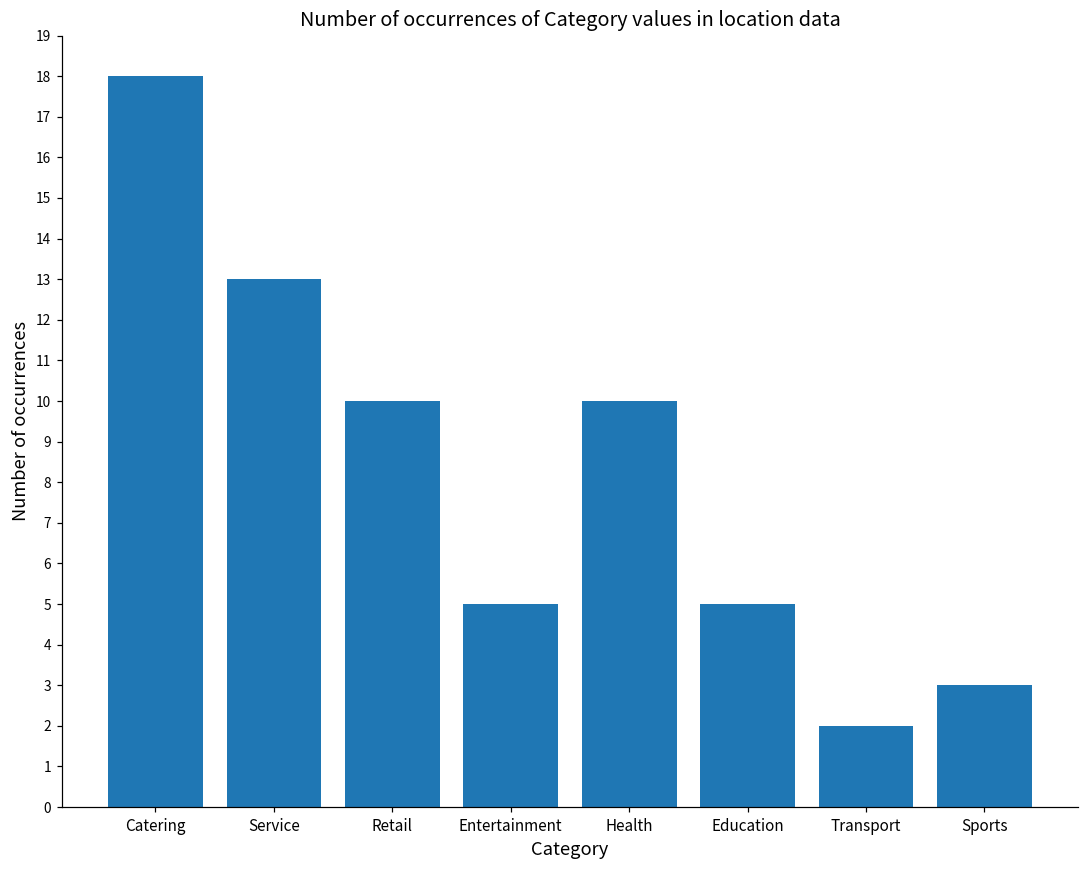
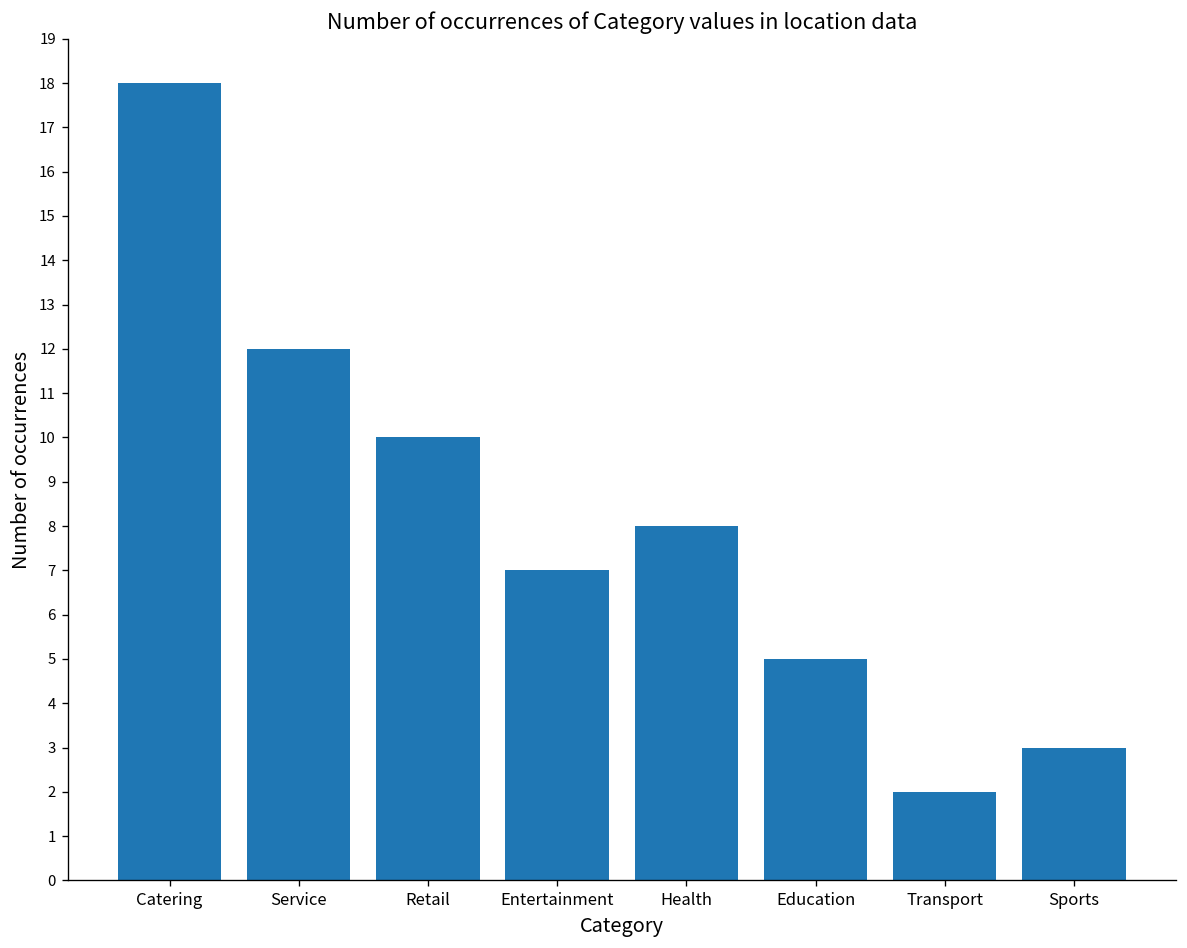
Service: 13 -> 12
Entertainment: 5 -> 7
Health: 10 -> 8
